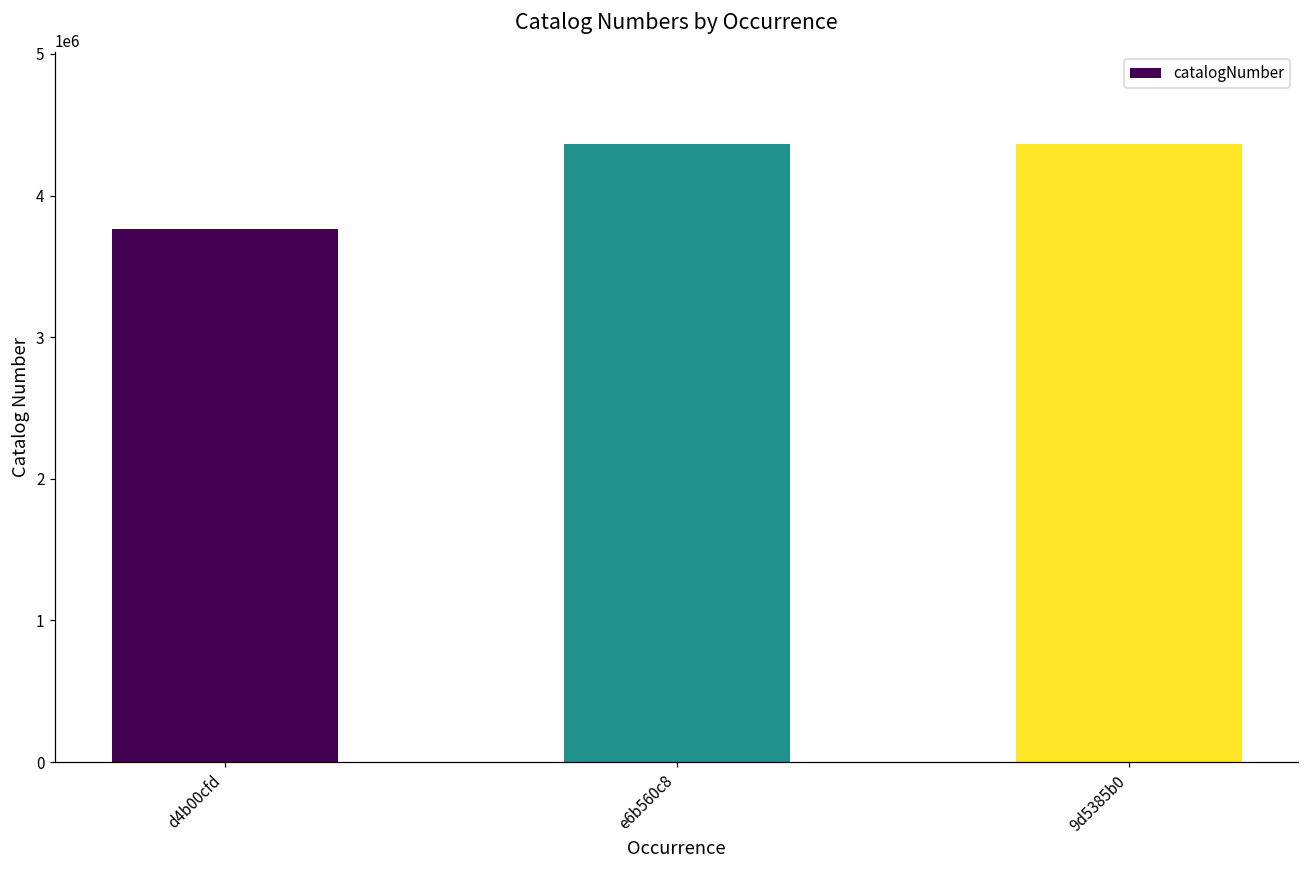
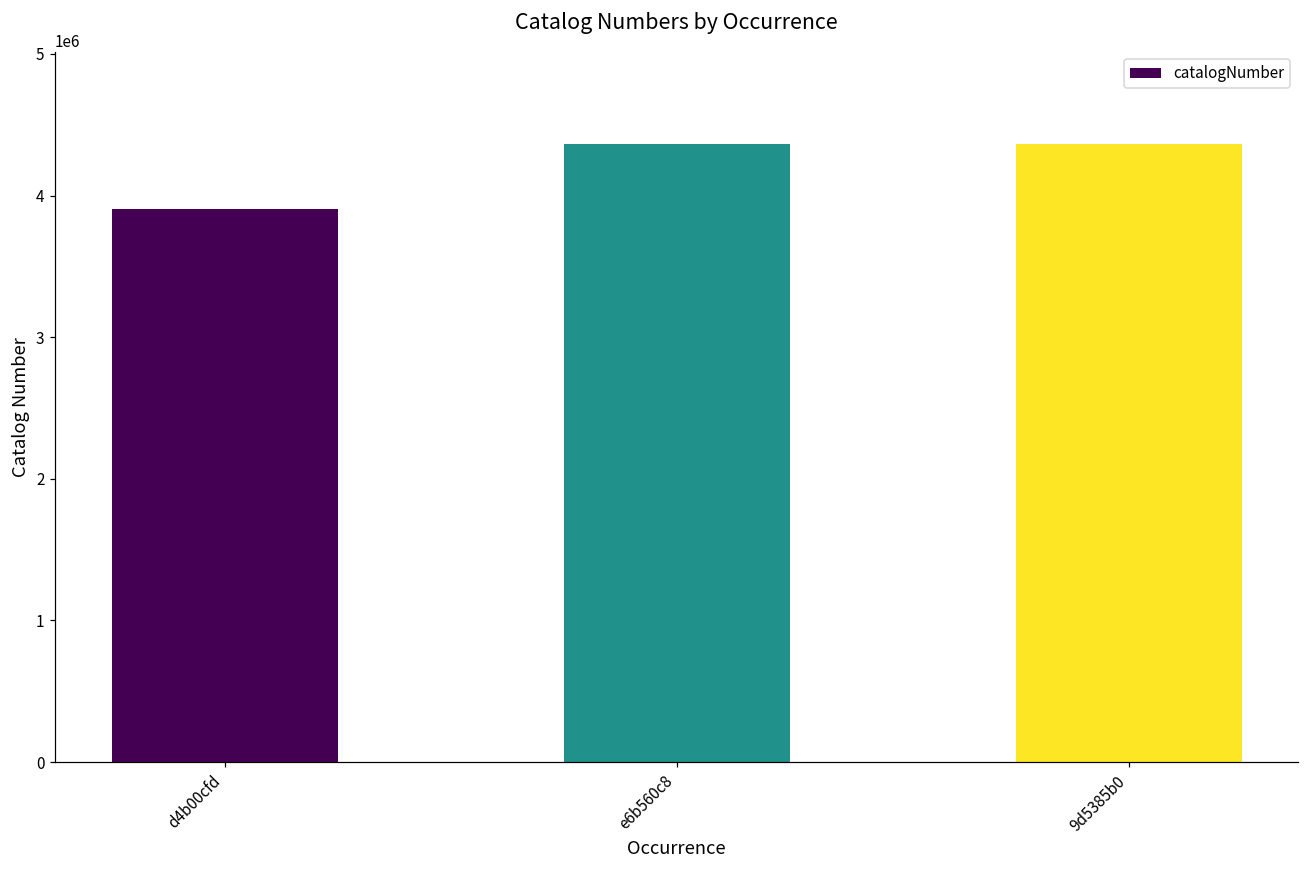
d4b00cfd: 3760000 -> 3910000
